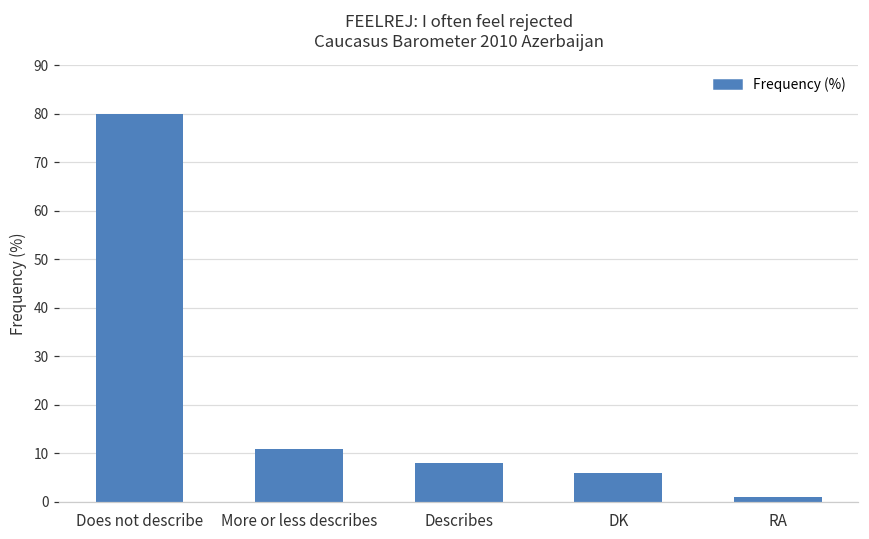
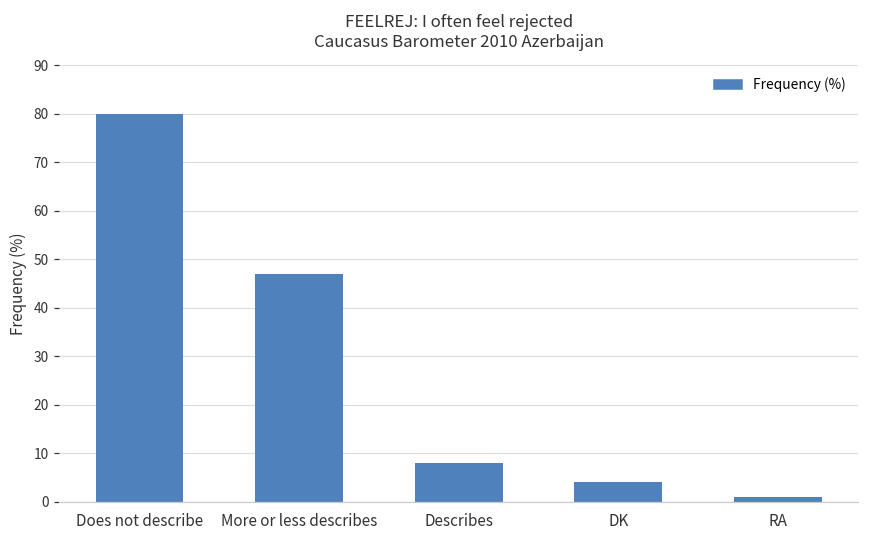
More or less describes: 11 -> 47
DK: 6 -> 4
